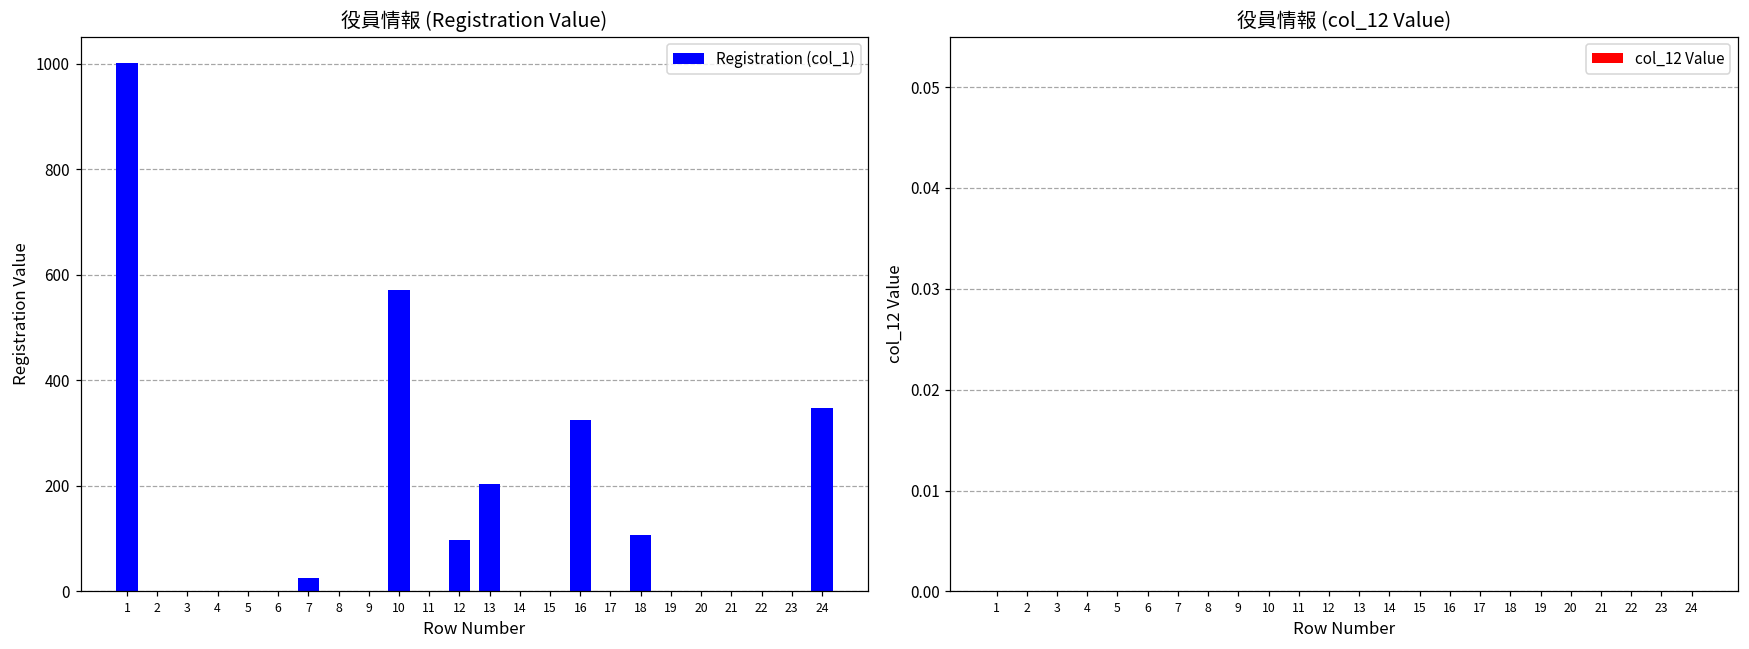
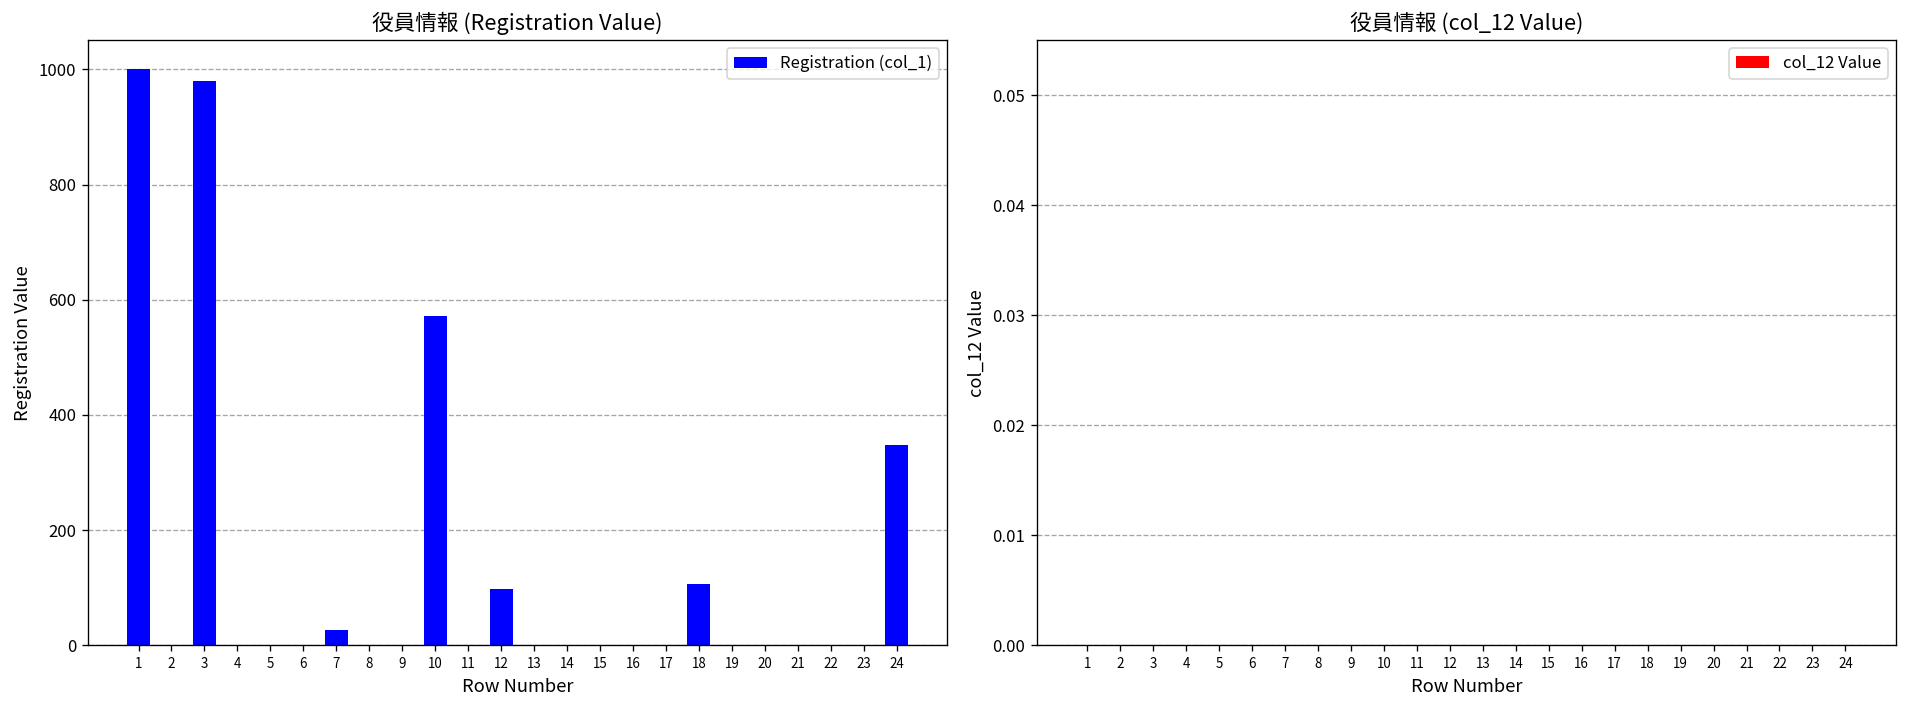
役員情報 (Registration Value), 3: 0 -> 980
役員情報 (Registration Value), 13: 200 -> 0
役員情報 (Registration Value), 16: 320 -> 0
